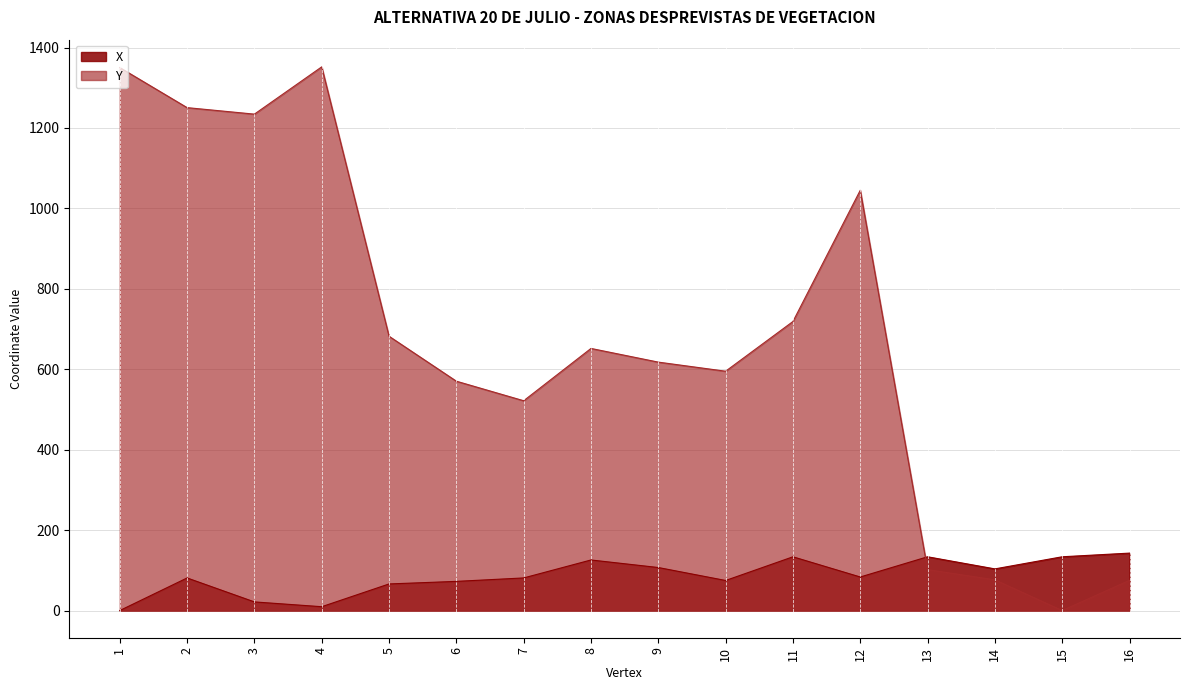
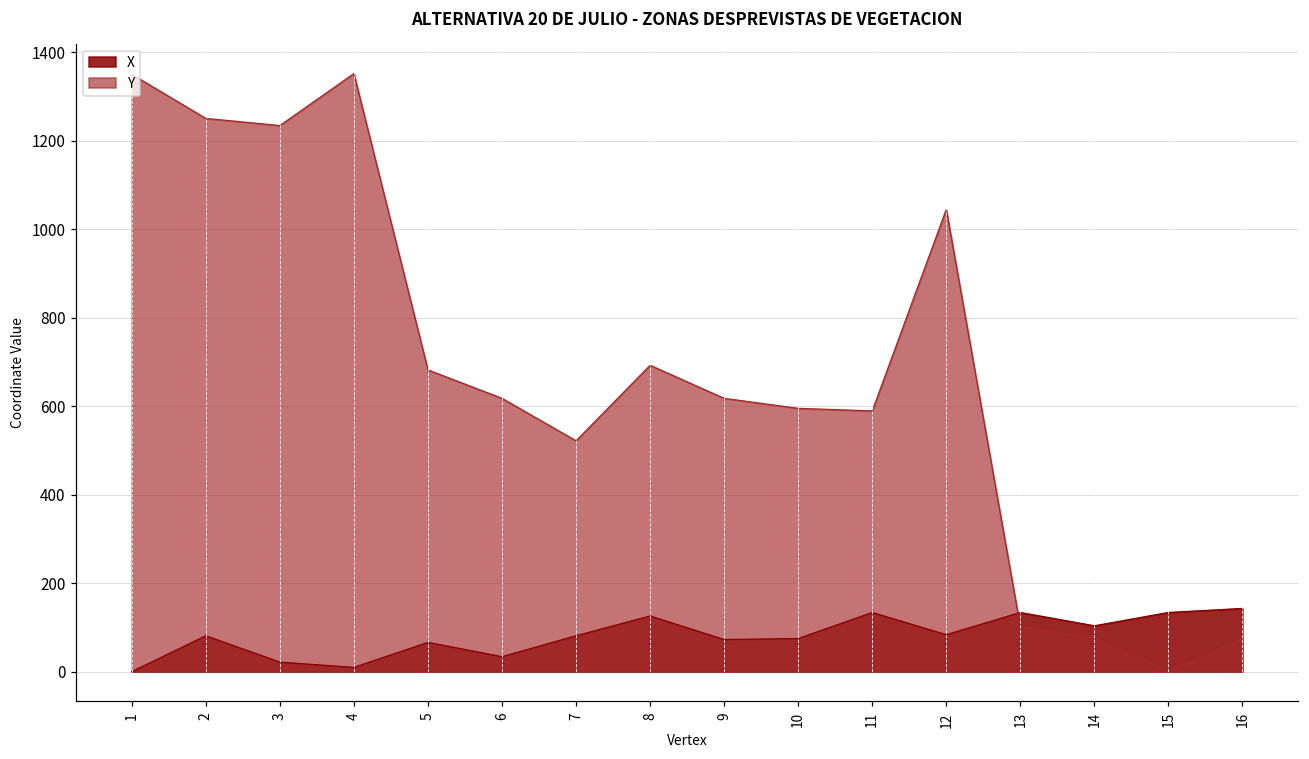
X, 6: 70 -> 30
Y, 6: 570 -> 620
Y, 8: 650 -> 690
X, 9: 110 -> 70
Y, 11: 720 -> 590
